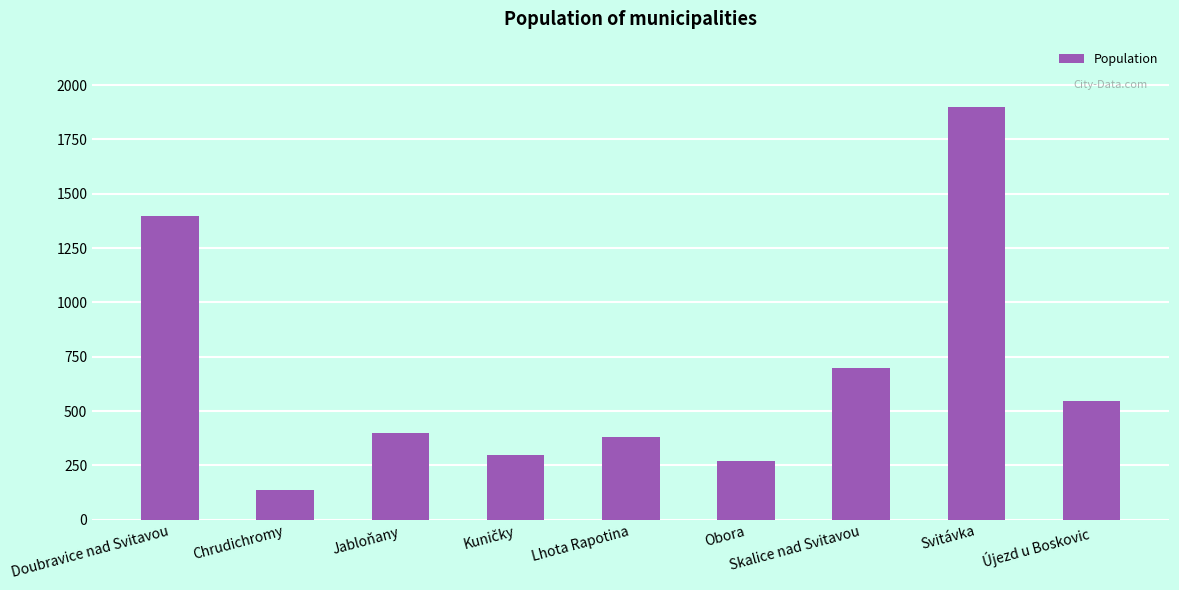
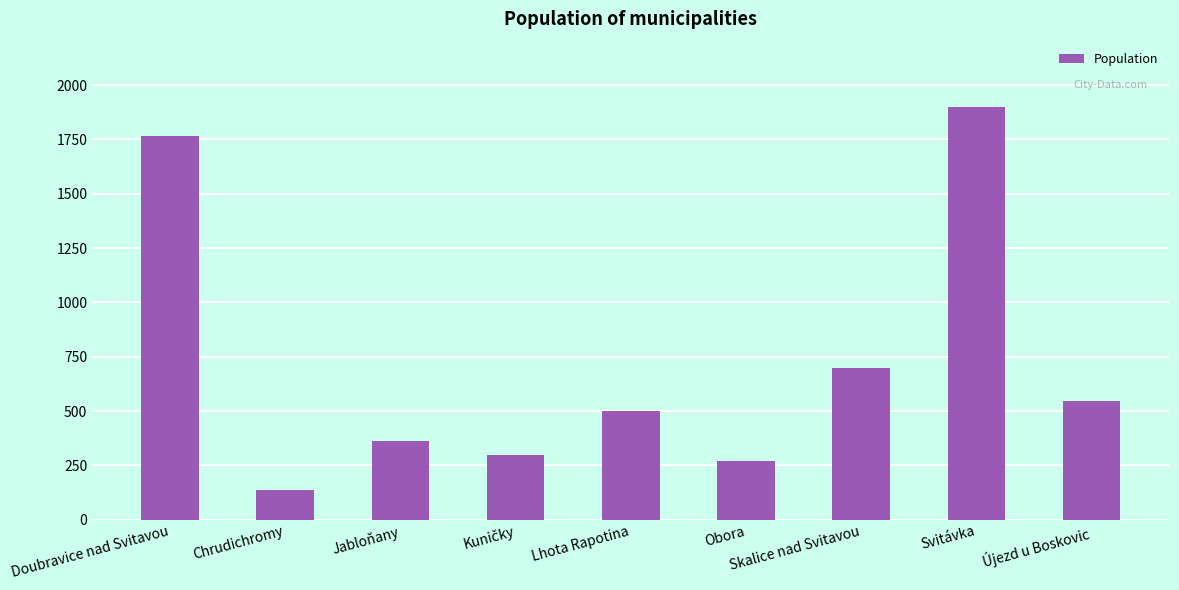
Doubravice nad Svitavou: 1400 -> 1770
Jabloňany: 400 -> 360
Lhota Rapotina: 380 -> 500
